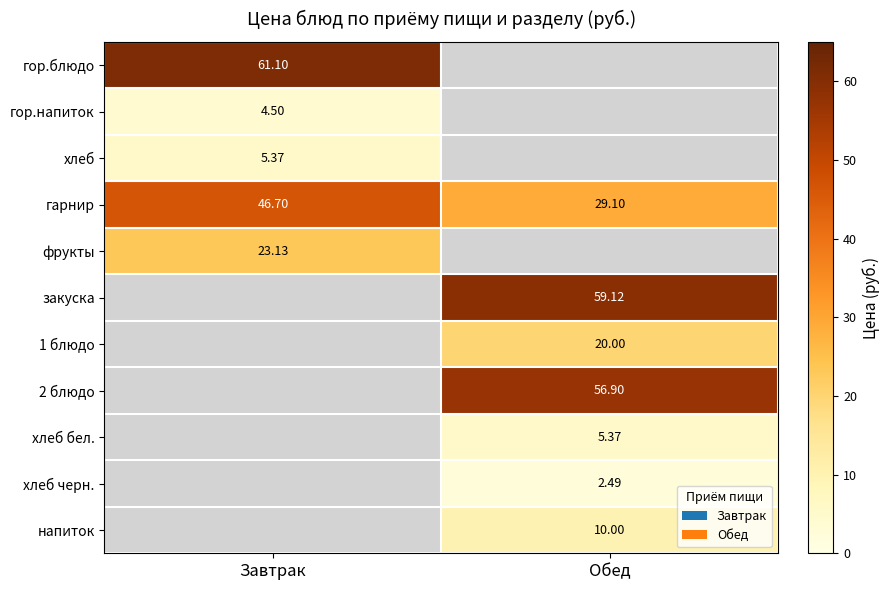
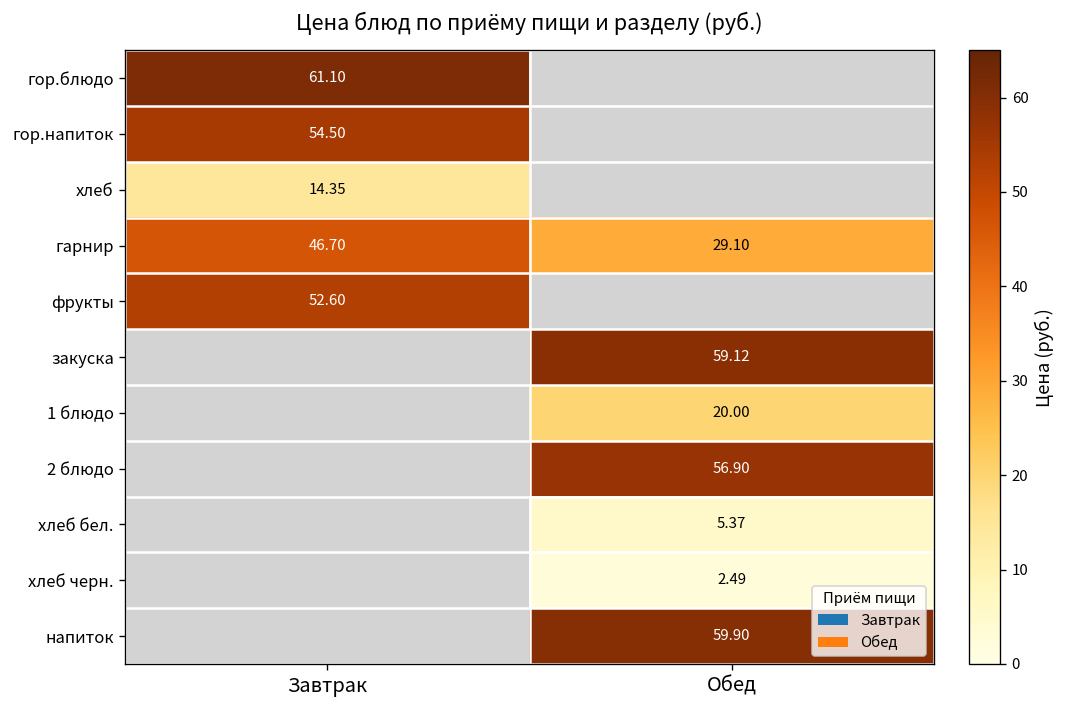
гор.напиток, Завтрак: 4.50 -> 54.50
хлеб, Завтрак: 5.37 -> 14.35
фрукты, Завтрак: 23.13 -> 52.60
напиток, Обед: 10.00 -> 59.90
